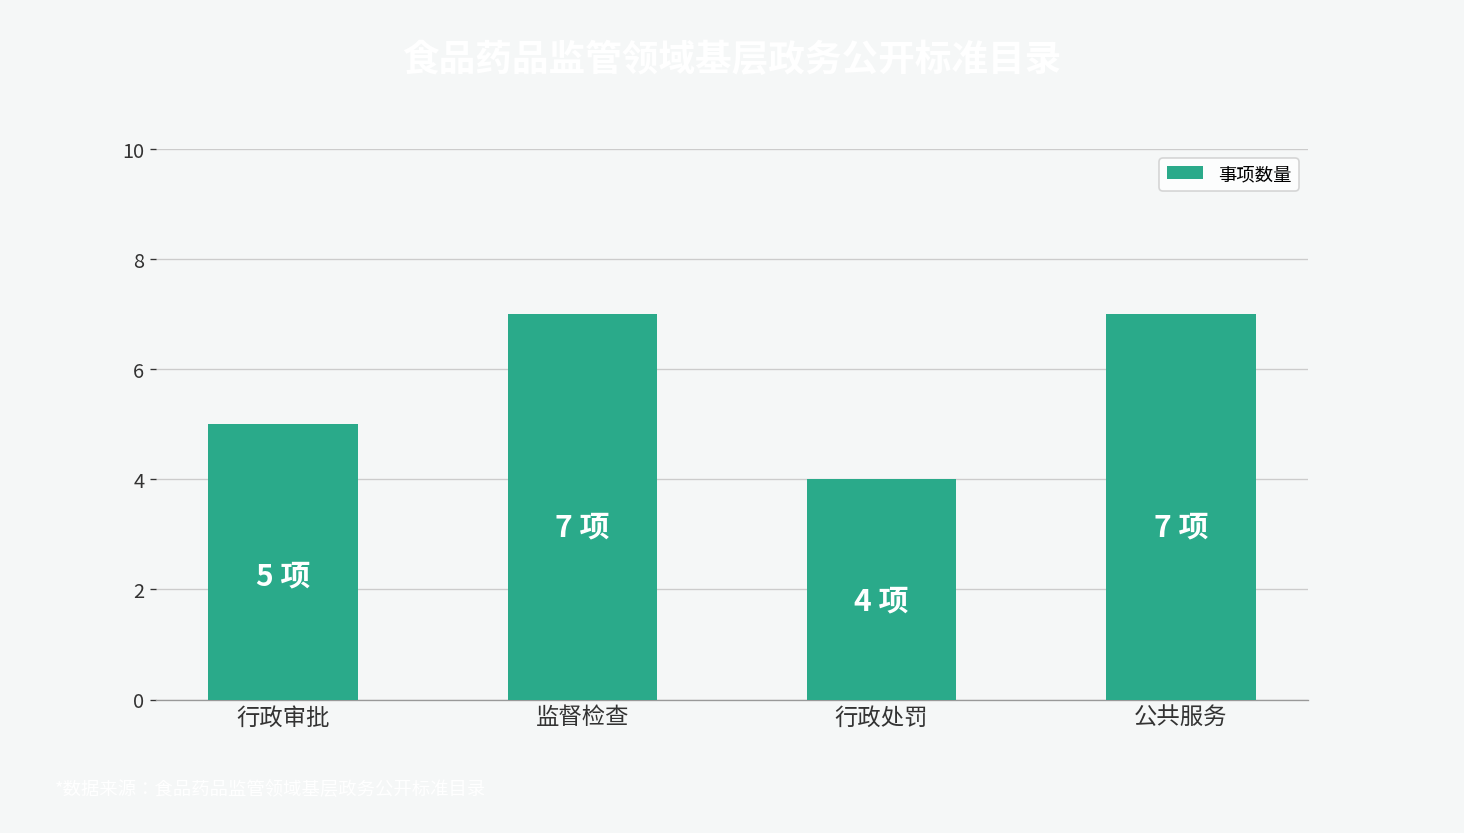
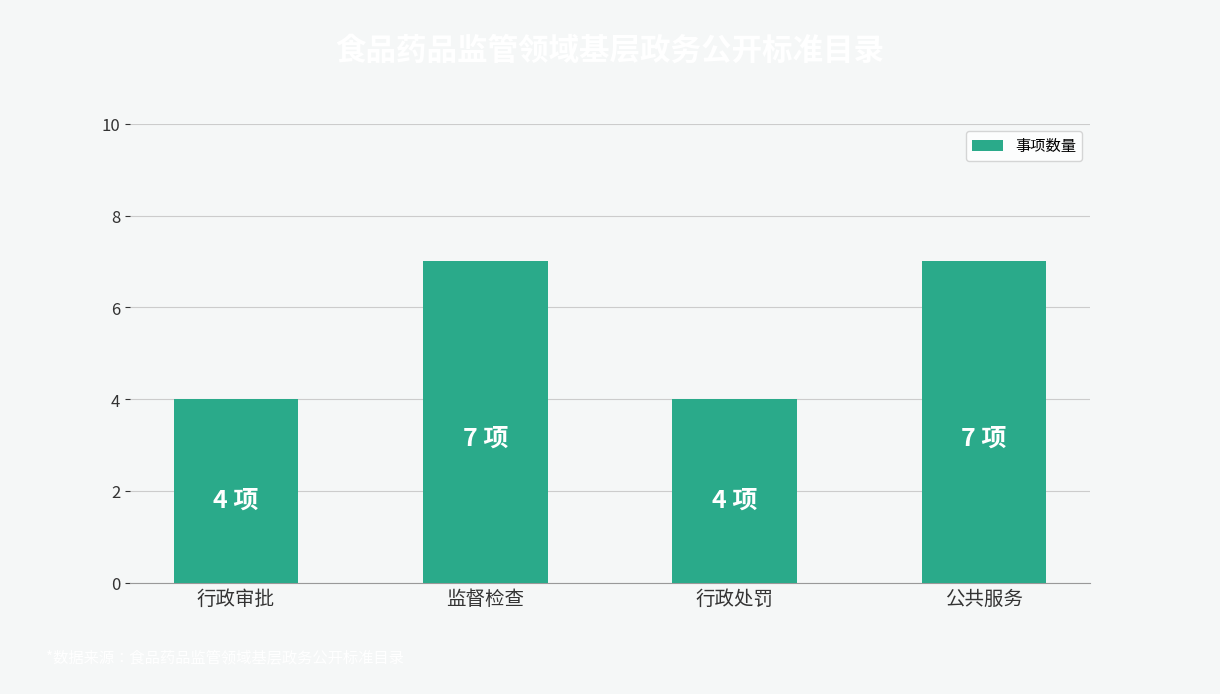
行政审批: 5 -> 4
